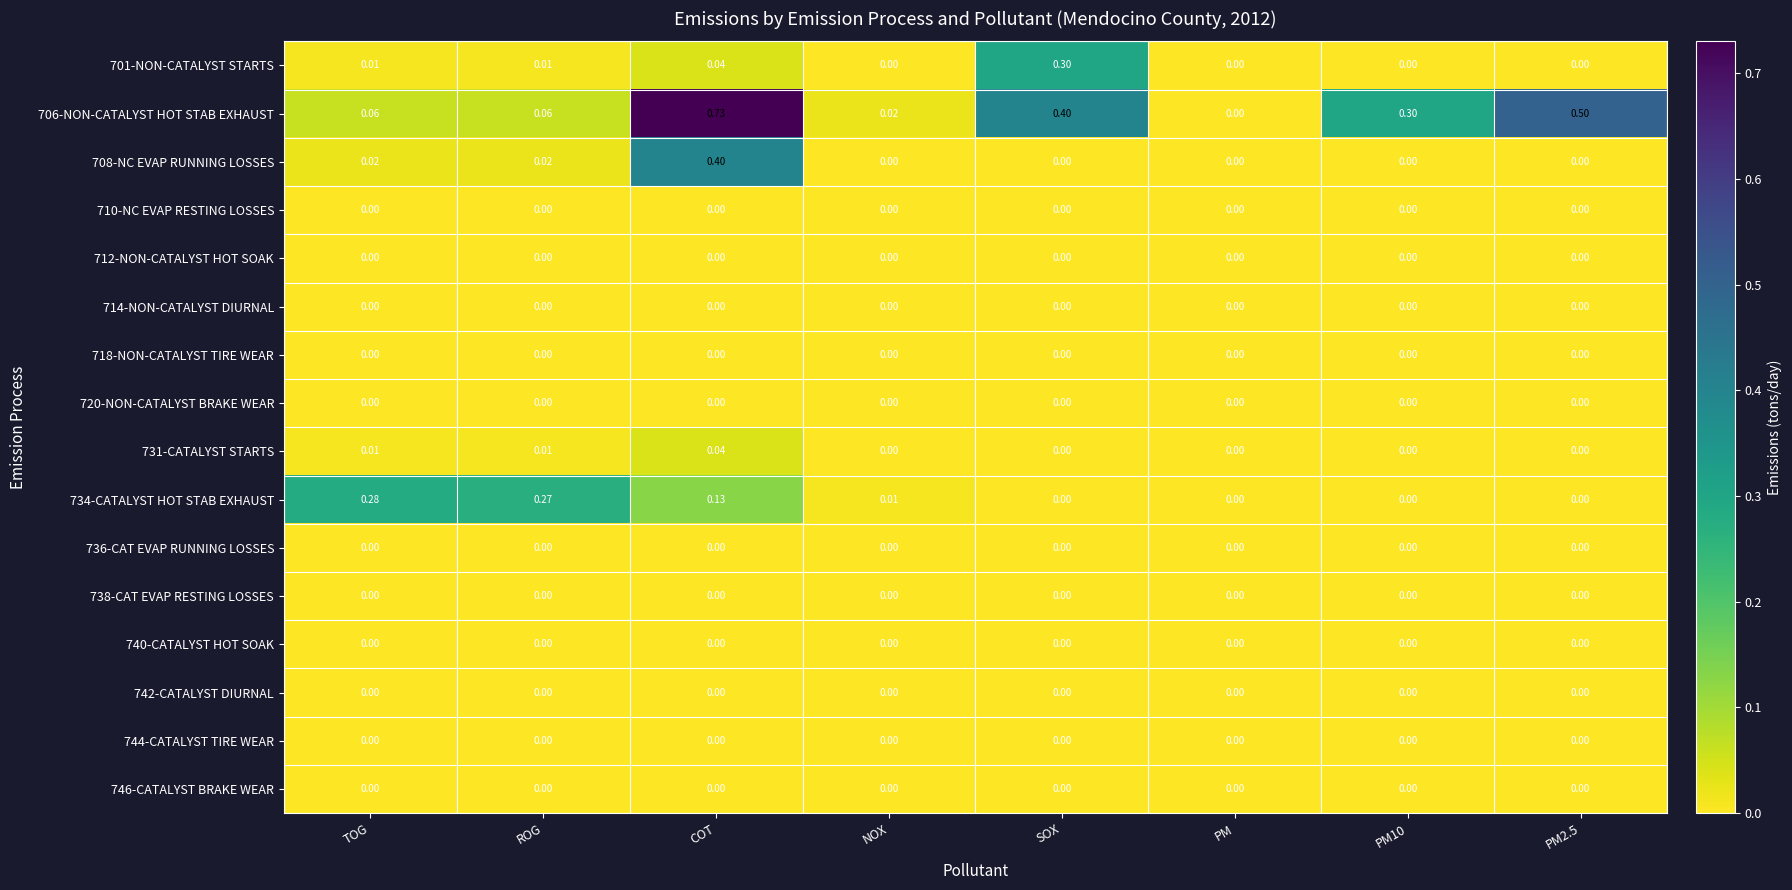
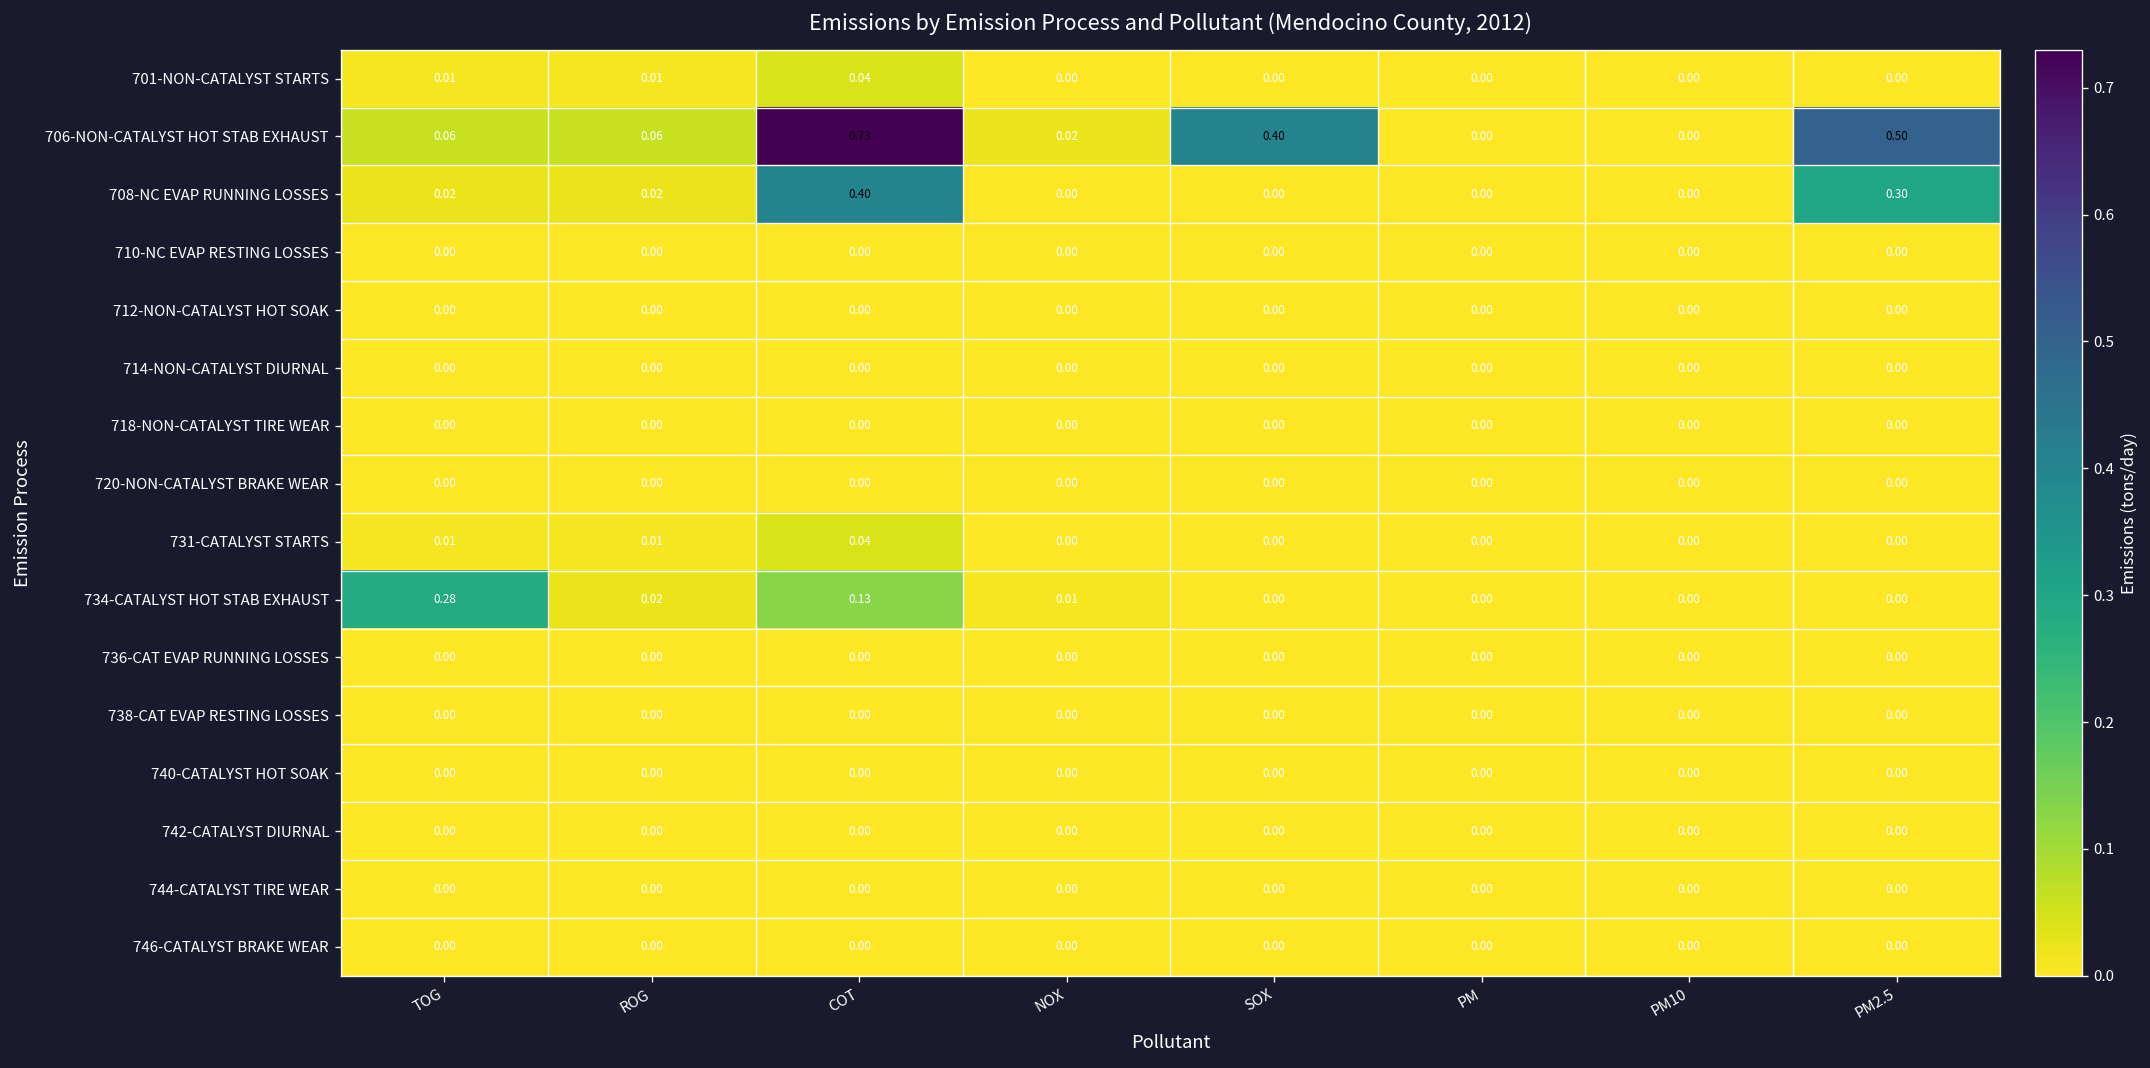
701-NON-CATALYST STARTS, SOX: 0.30 -> 0.00
706-NON-CATALYST HOT STAB EXHAUST, PM10: 0.30 -> 0.00
708-NC EVAP RUNNING LOSSES, PM2.5: 0.00 -> 0.30
734-CATALYST HOT STAB EXHAUST, ROG: 0.27 -> 0.02
